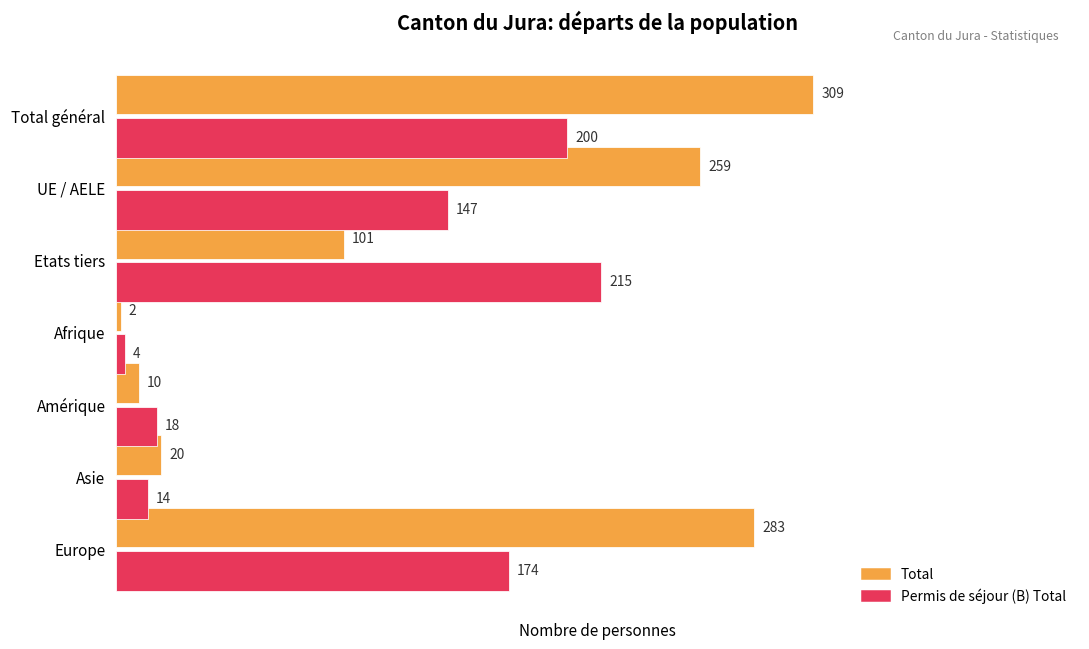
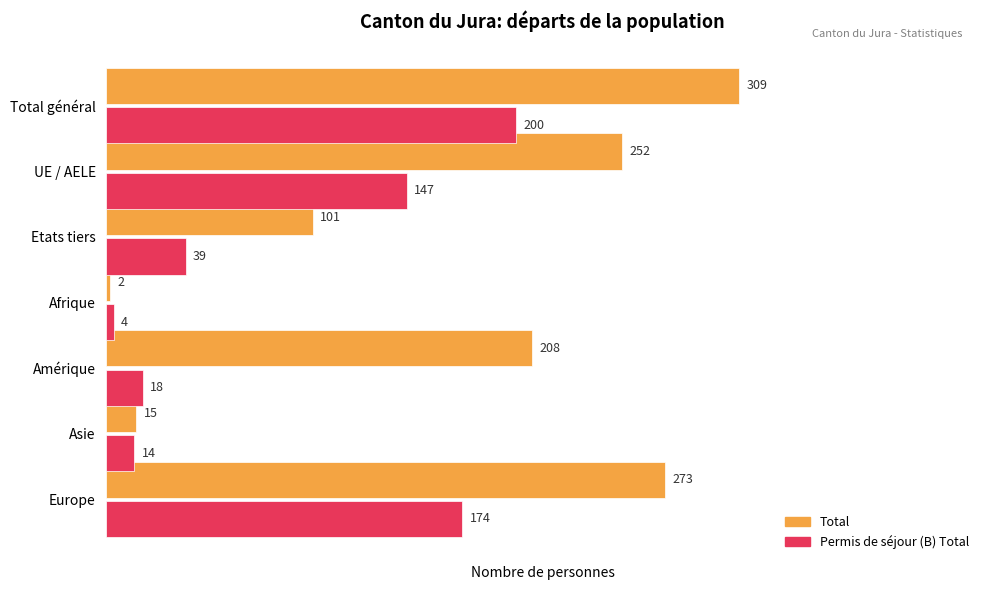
Total, UE / AELE: 259 -> 252
Permis de séjour (B) Total, Etats tiers: 215 -> 39
Total, Amérique: 10 -> 208
Total, Asie: 20 -> 15
Total, Europe: 283 -> 273
